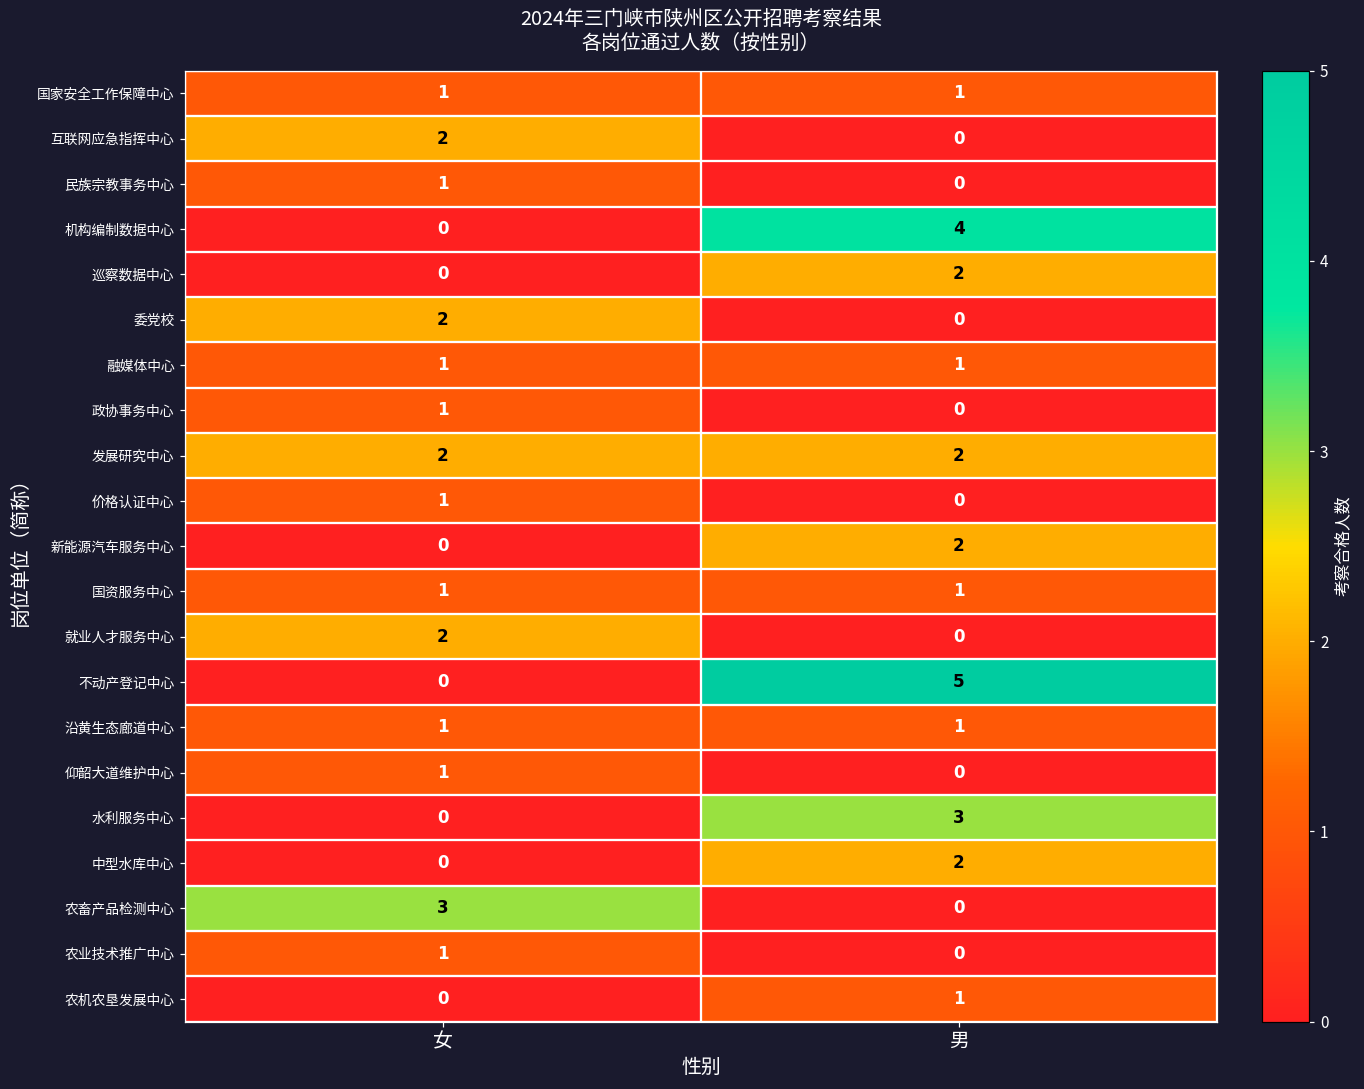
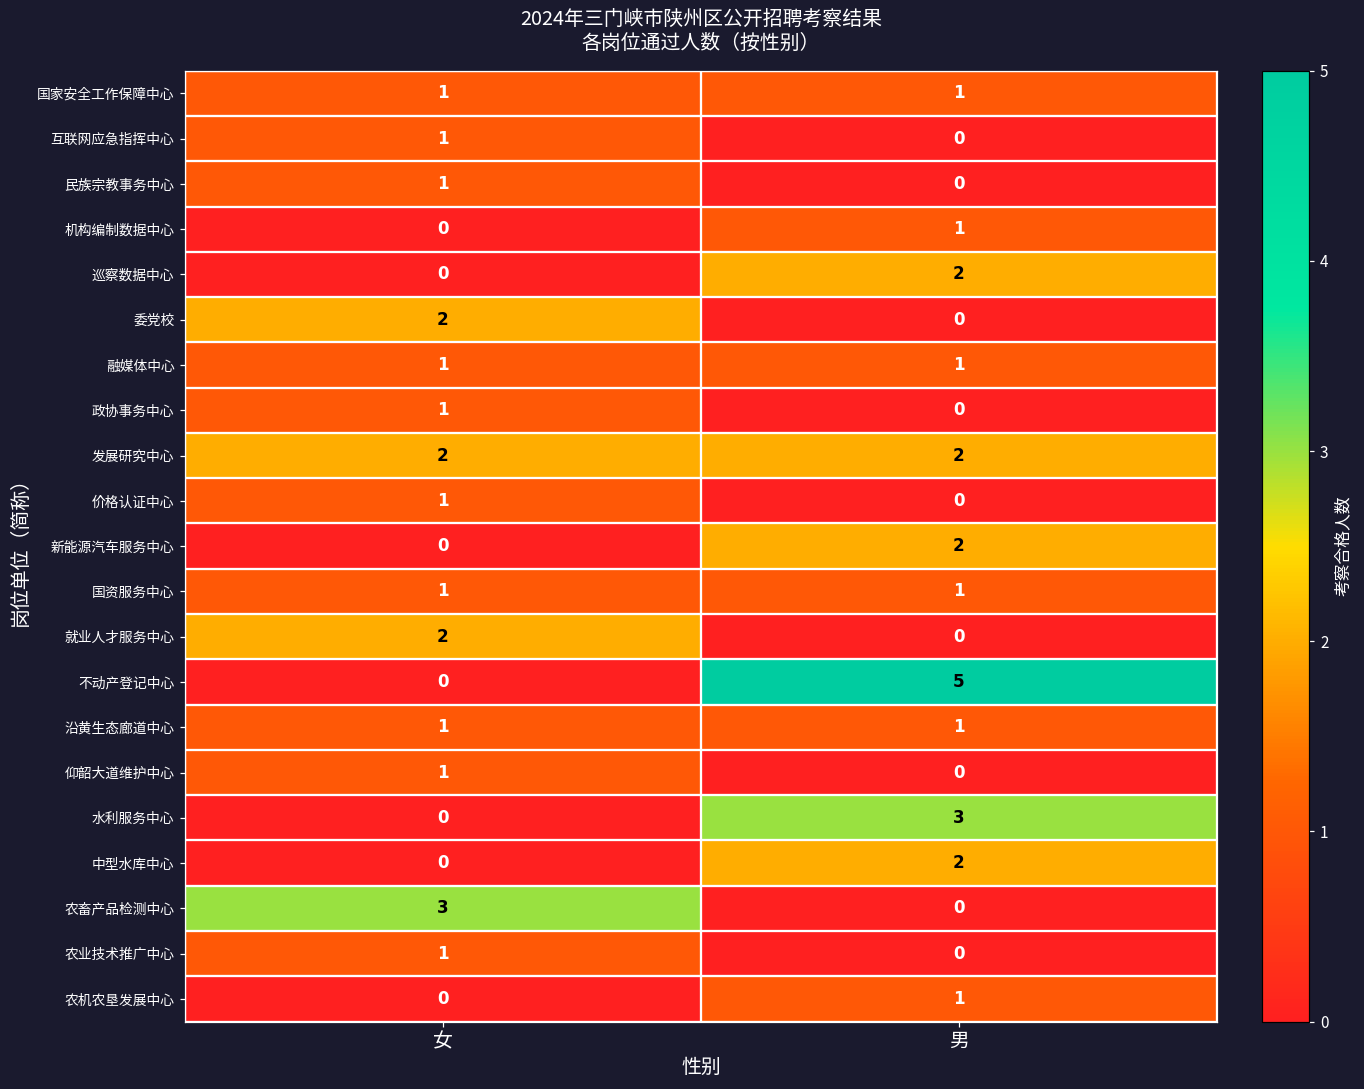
互联网应急指挥中心, 女: 2 -> 1
机构编制数据中心, 男: 4 -> 1
